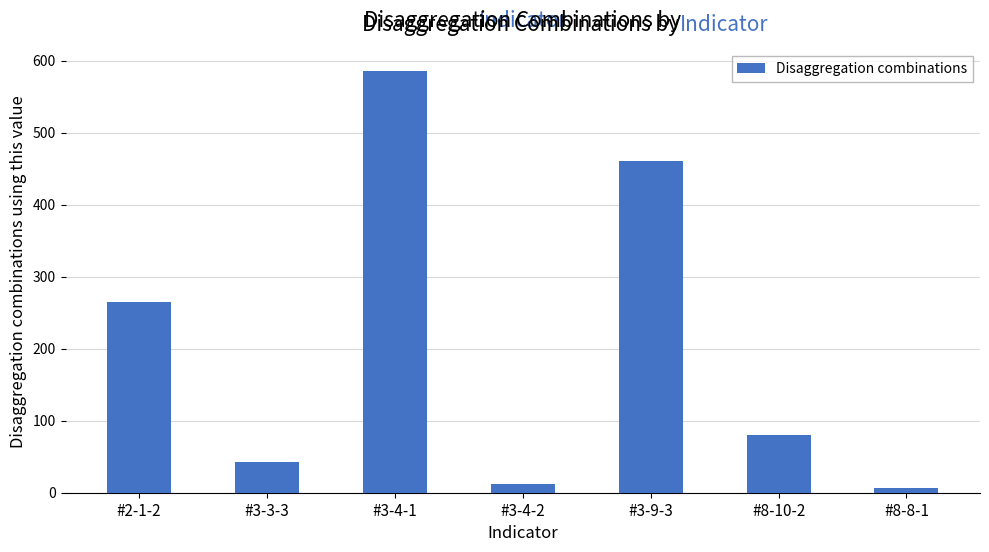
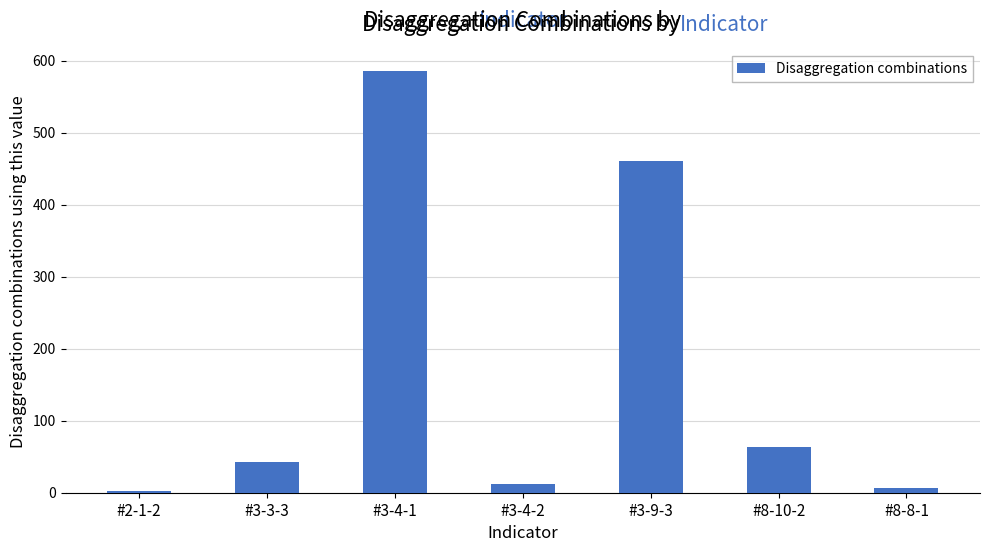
#2-1-2: 270 -> 0
#8-10-2: 80 -> 60
